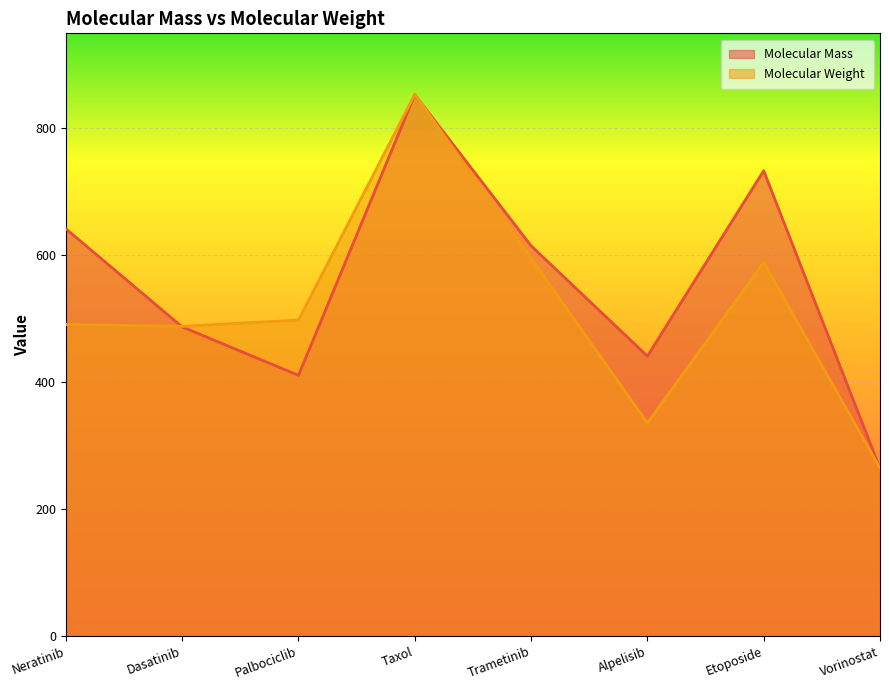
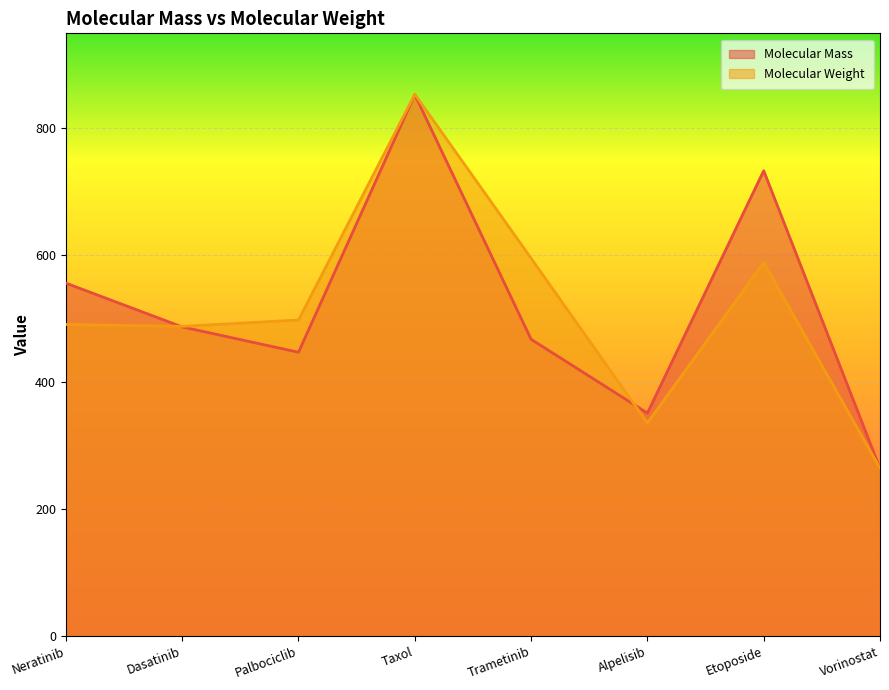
Molecular Mass, Neratinib: 640 -> 560
Molecular Mass, Palbociclib: 410 -> 450
Molecular Mass, Trametinib: 620 -> 470
Molecular Mass, Alpelisib: 440 -> 350
